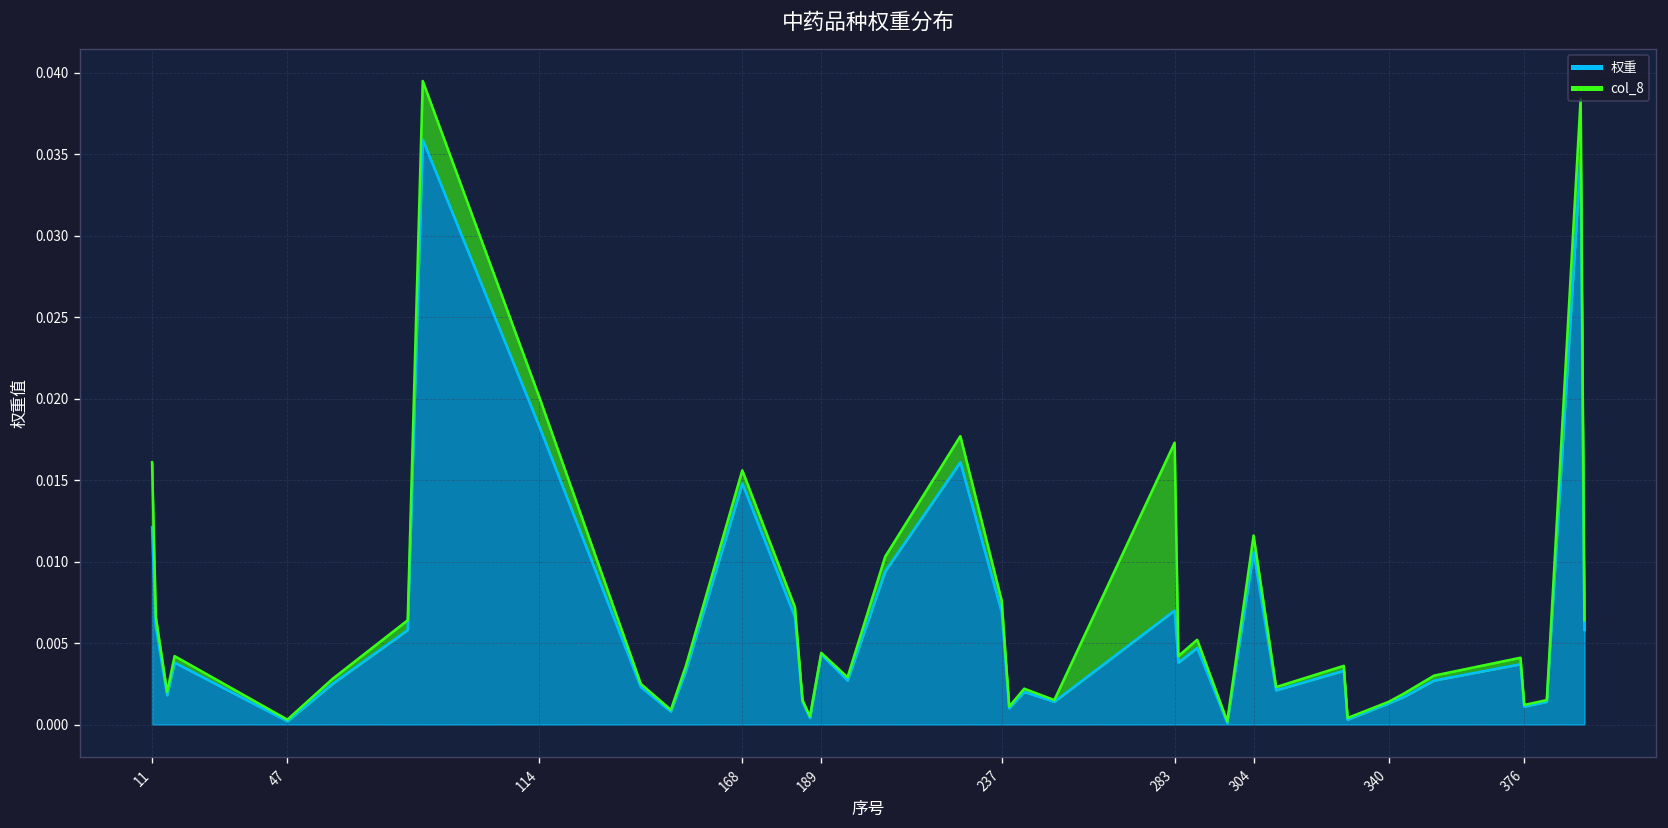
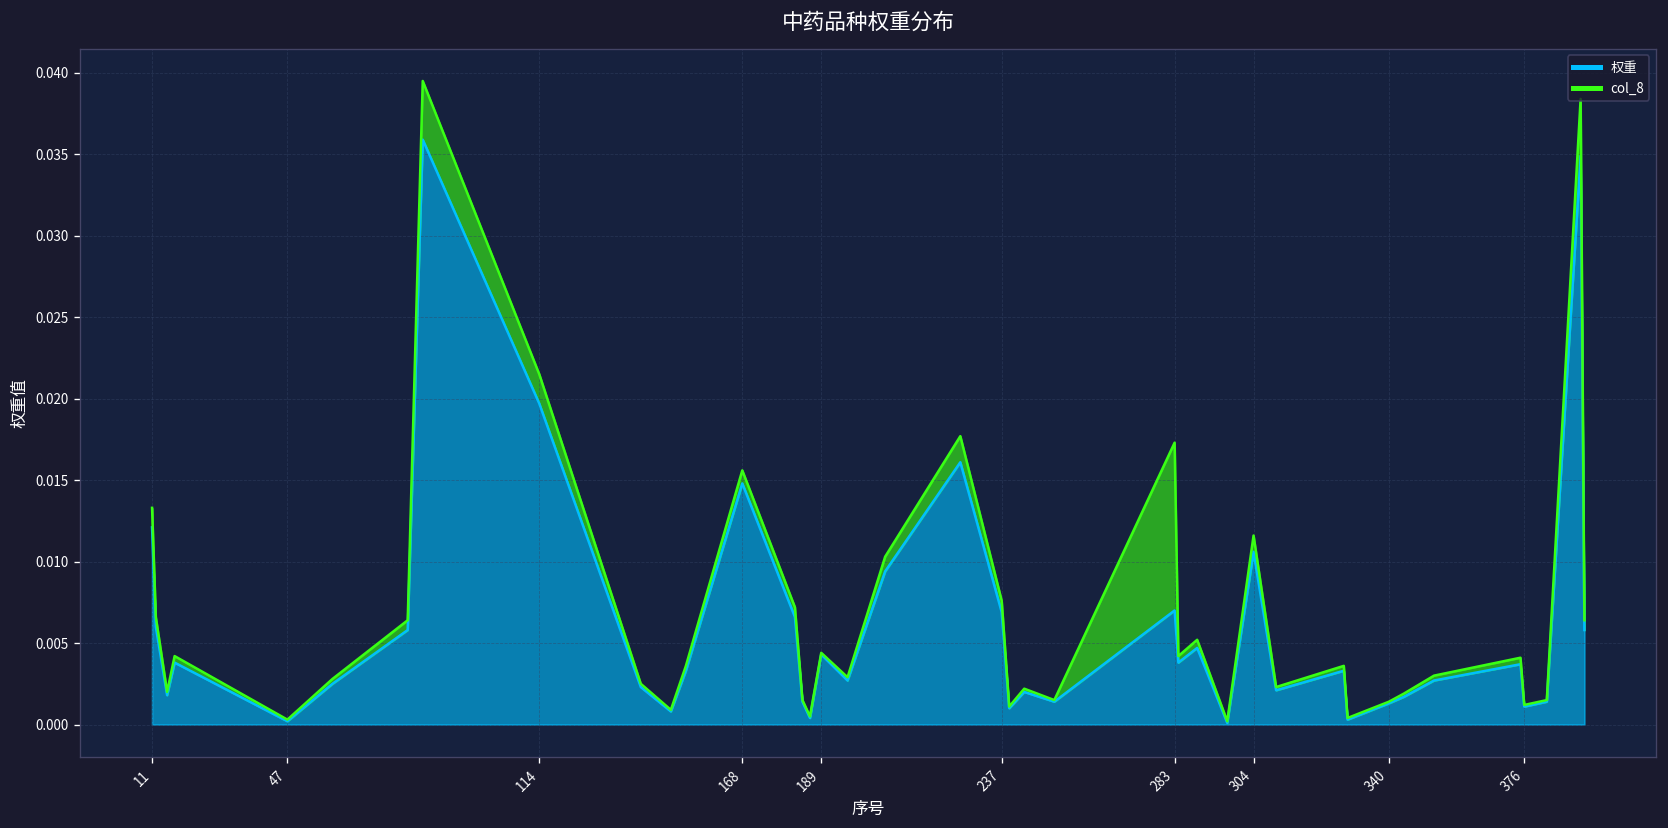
col_8, 11: 0.0040 -> 0.0012
权重, 114: 0.0183 -> 0.0197
